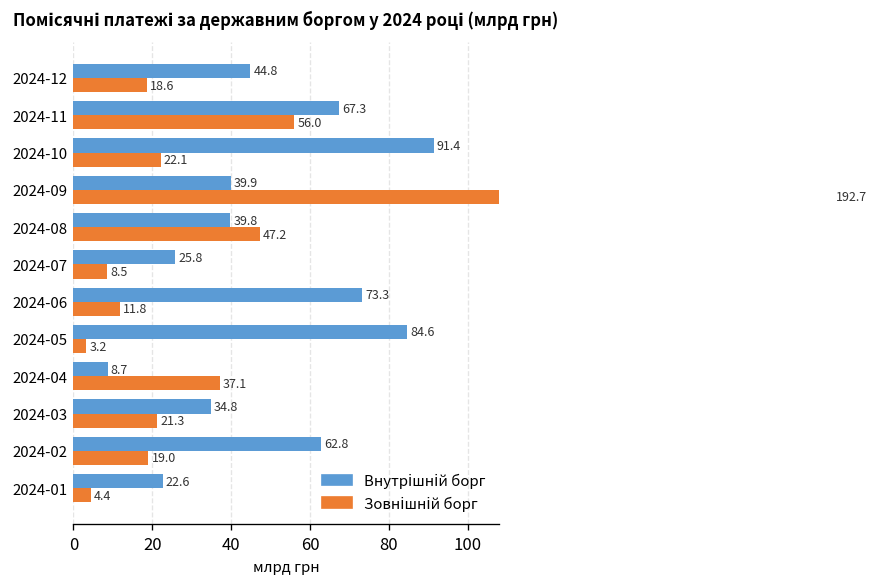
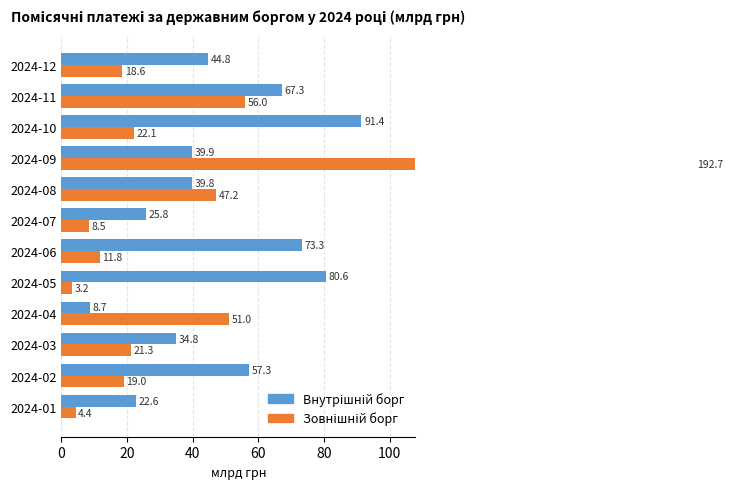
Внутрішній борг, 2024-05: 84.6 -> 80.6
Зовнішній борг, 2024-04: 37.1 -> 51.0
Внутрішній борг, 2024-02: 62.8 -> 57.3
